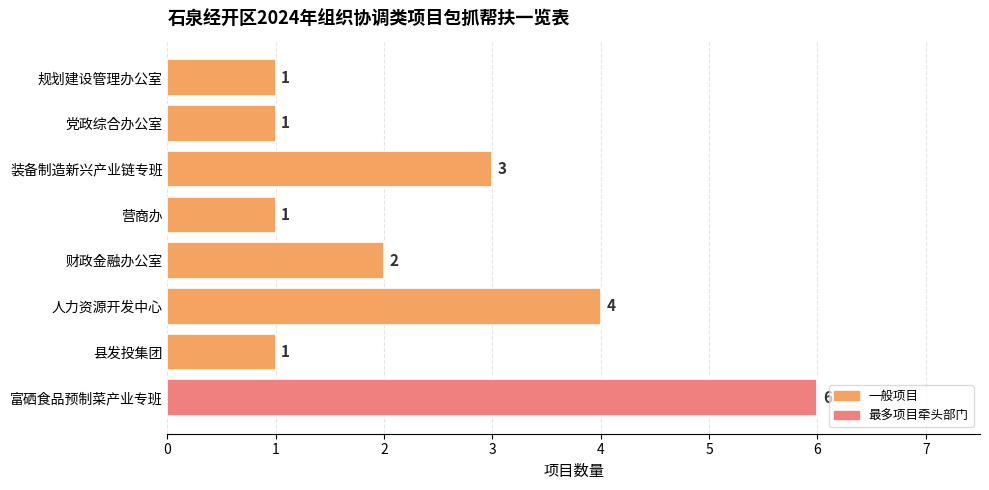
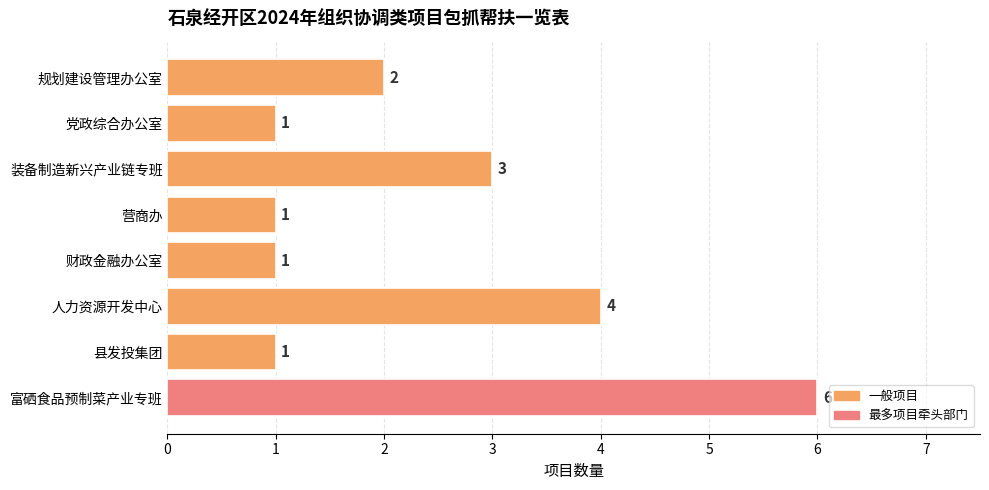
规划建设管理办公室: 1 -> 2
财政金融办公室: 2 -> 1
